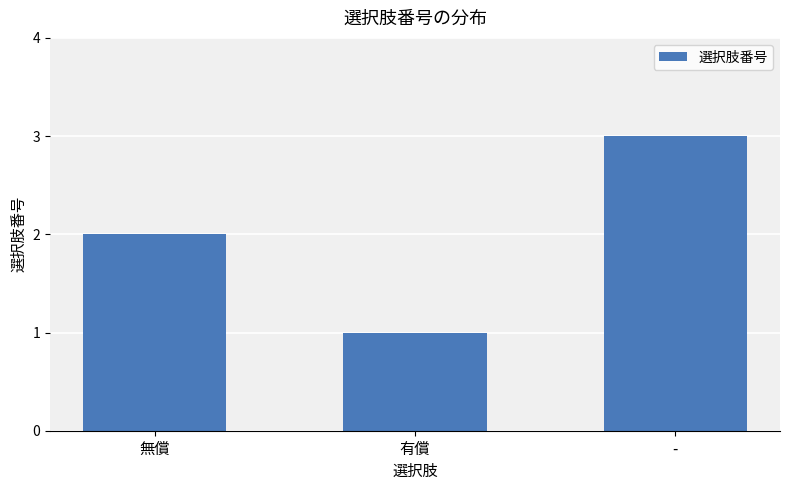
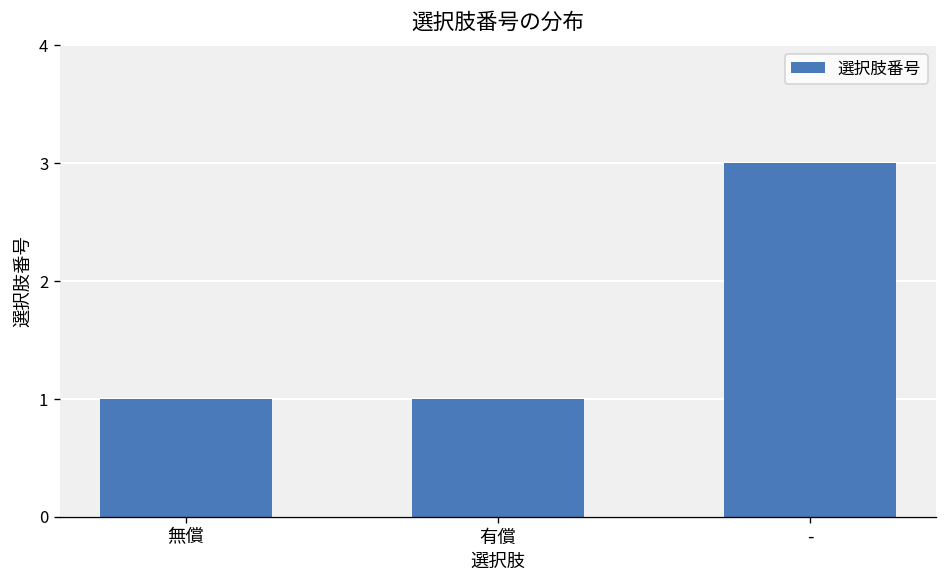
無償: 2 -> 1
